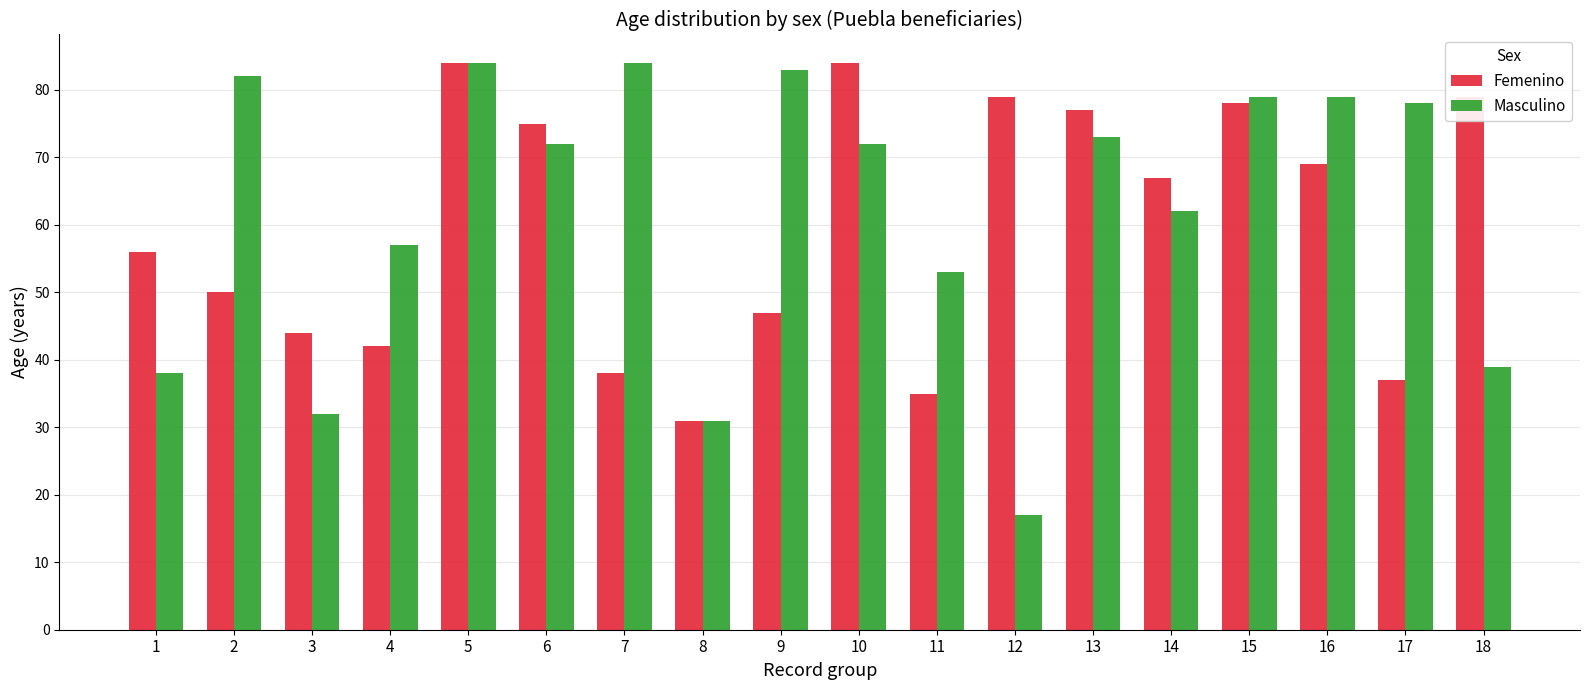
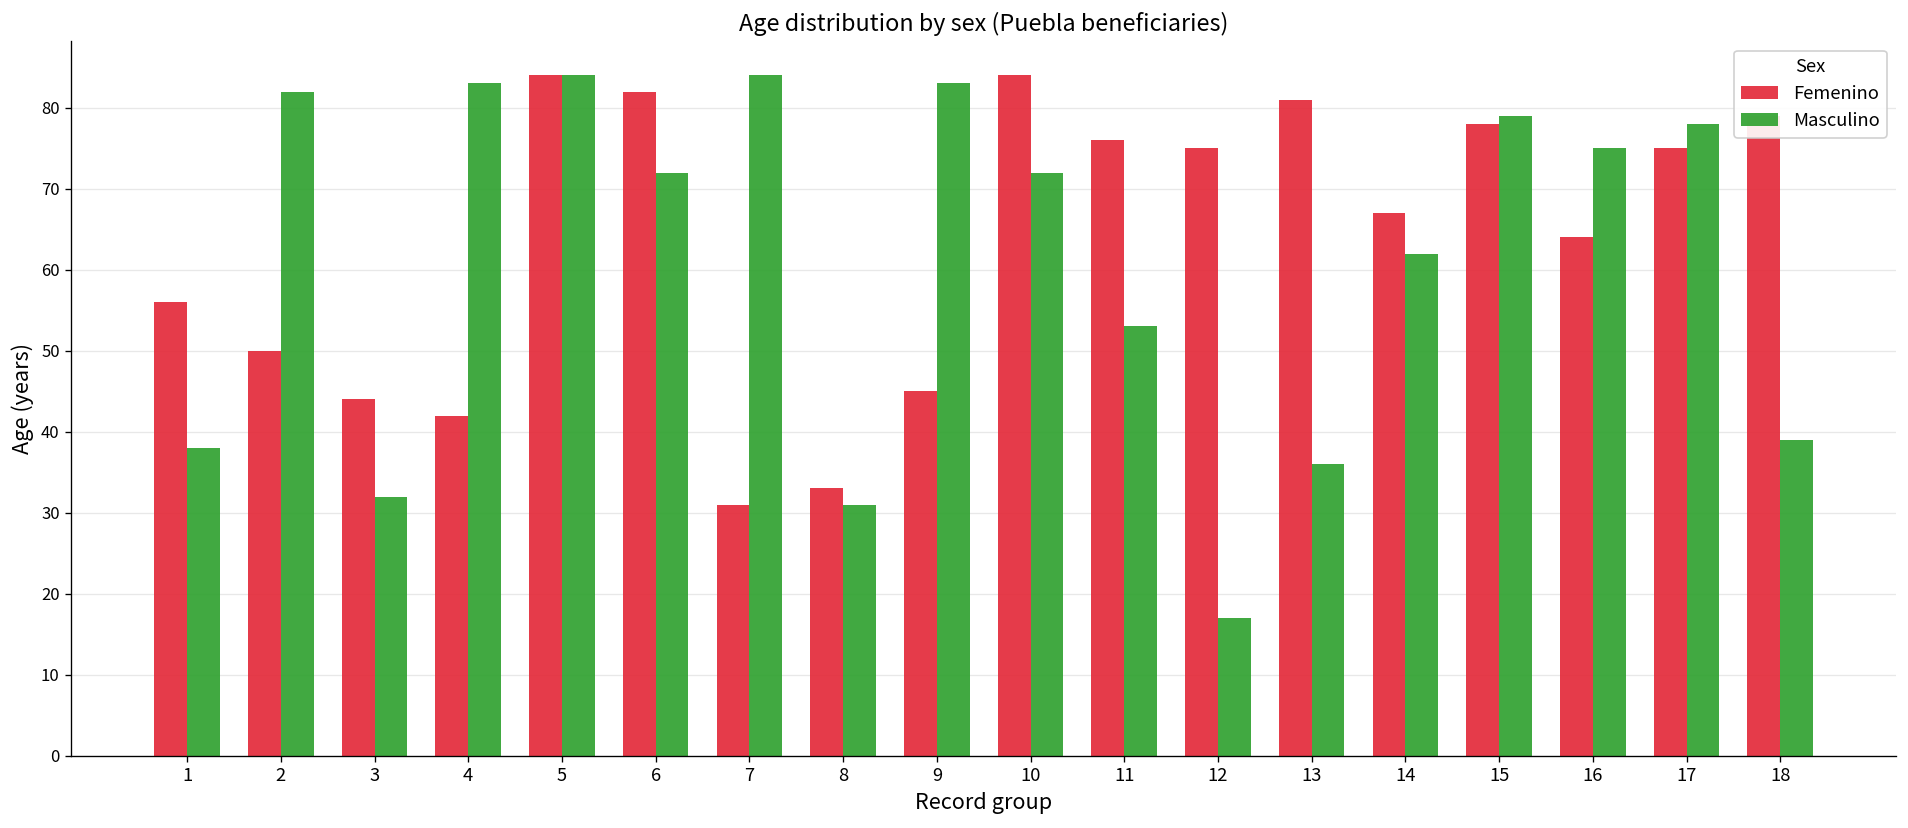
Masculino, 4: 57 -> 83
Femenino, 6: 75 -> 82
Femenino, 7: 38 -> 31
Femenino, 8: 31 -> 33
Femenino, 9: 47 -> 45
Femenino, 11: 35 -> 76
Femenino, 12: 79 -> 75
Femenino, 13: 77 -> 81
Masculino, 13: 73 -> 36
Femenino, 16: 69 -> 64
Masculino, 16: 79 -> 75
Femenino, 17: 37 -> 75
